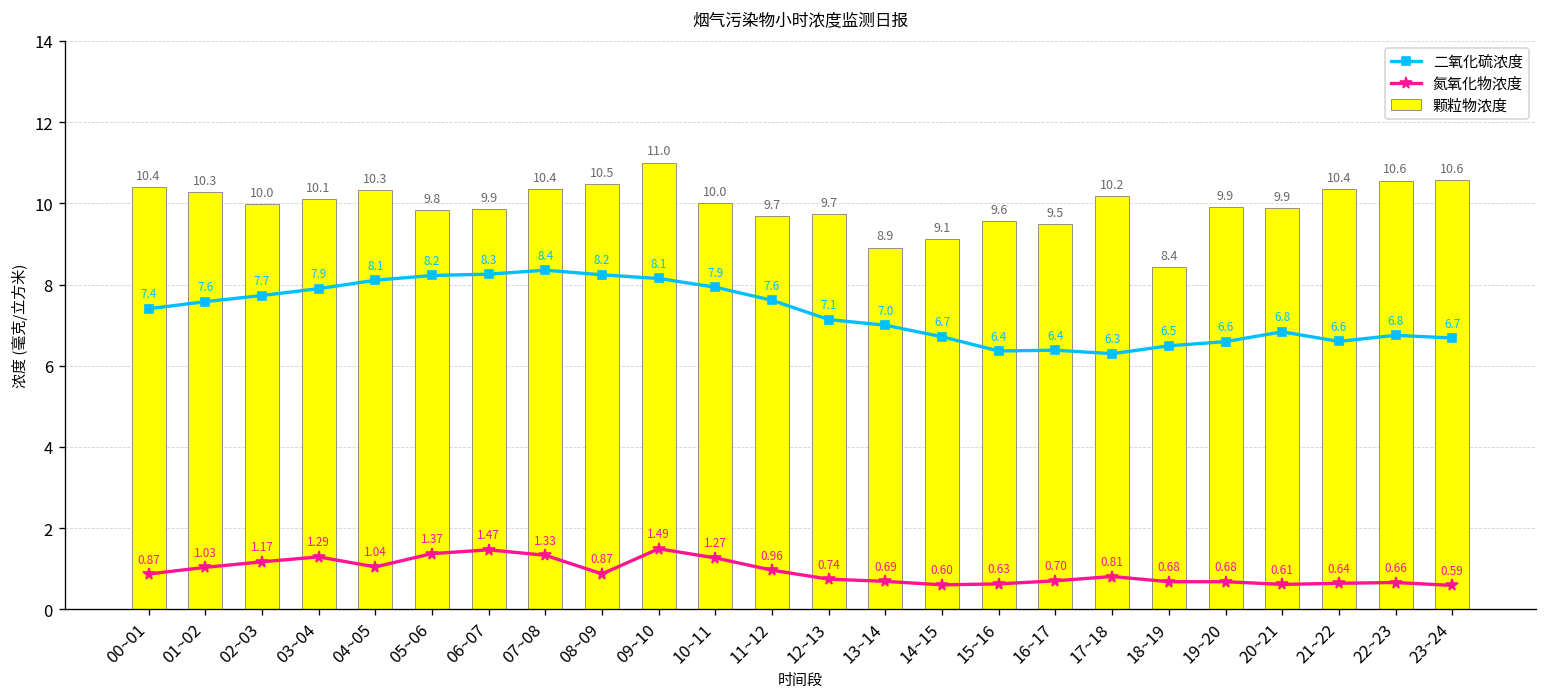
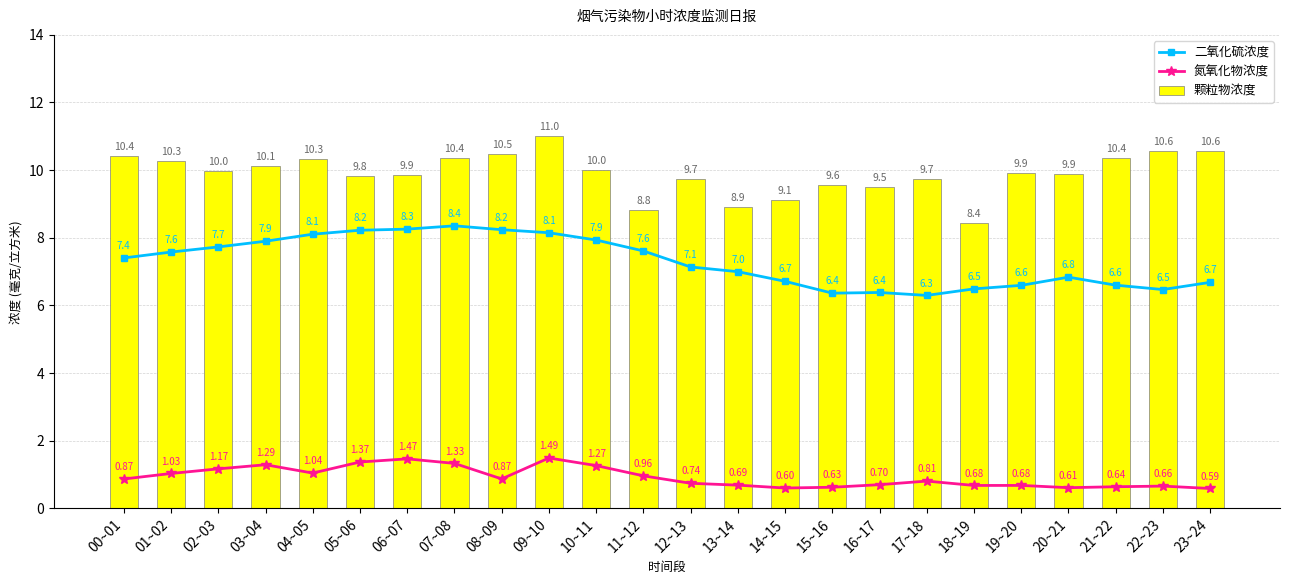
颗粒物浓度, 11~12: 9.7 -> 8.8
颗粒物浓度, 17~18: 10.2 -> 9.7
二氧化硫浓度, 22~23: 6.8 -> 6.5
